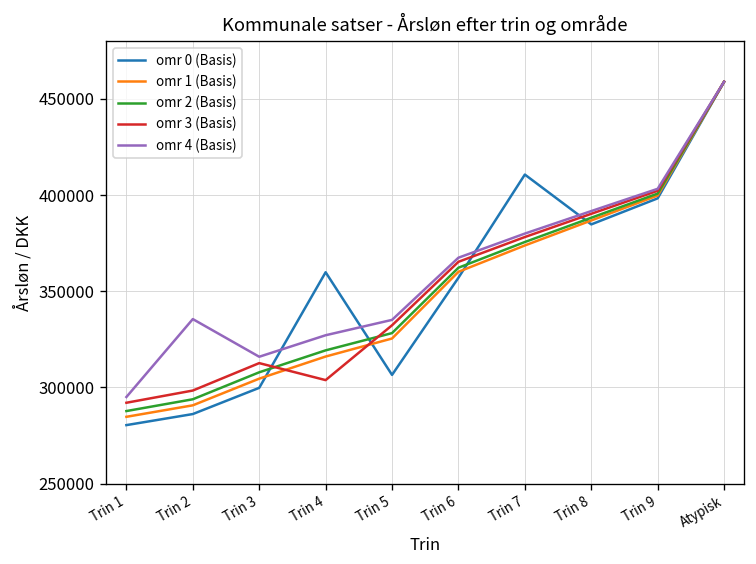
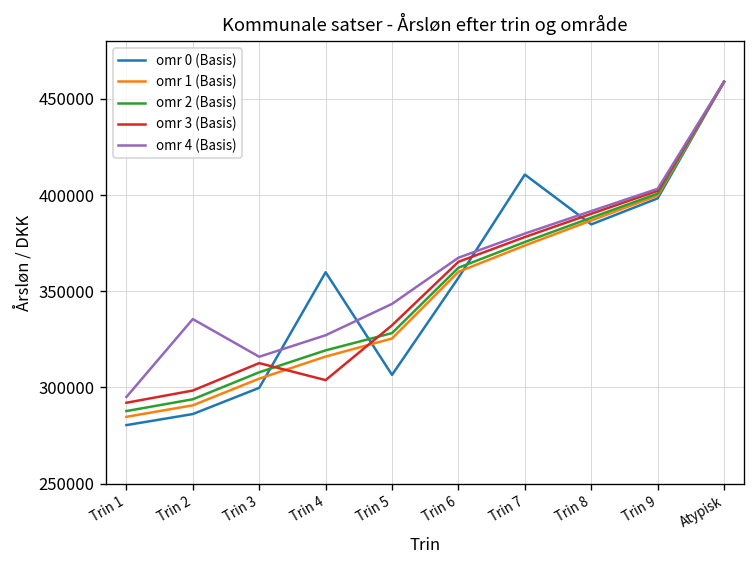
omr 4 (Basis), Trin 5: 335000 -> 343000
